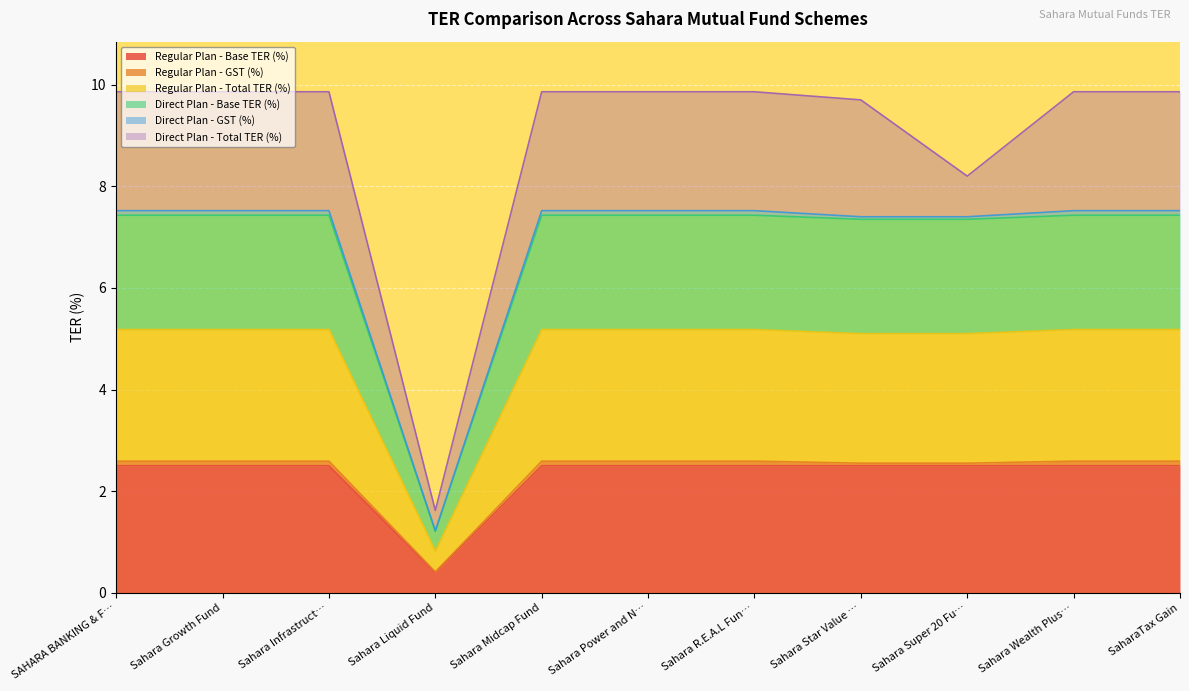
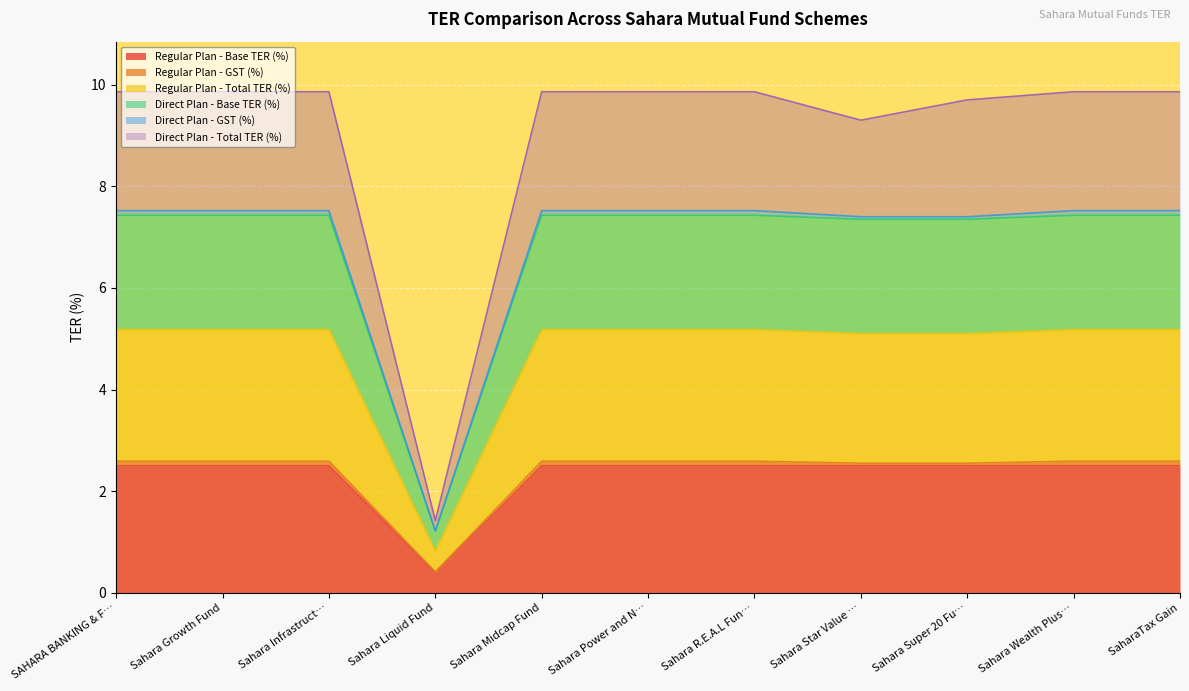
Direct Plan - Total TER (%), Sahara Liquid Fund: 0.4 -> 0.2
Direct Plan - Total TER (%), Sahara Star Value …: 2.3 -> 1.9
Direct Plan - Total TER (%), Sahara Super 20 Fu…: 0.8 -> 2.3
